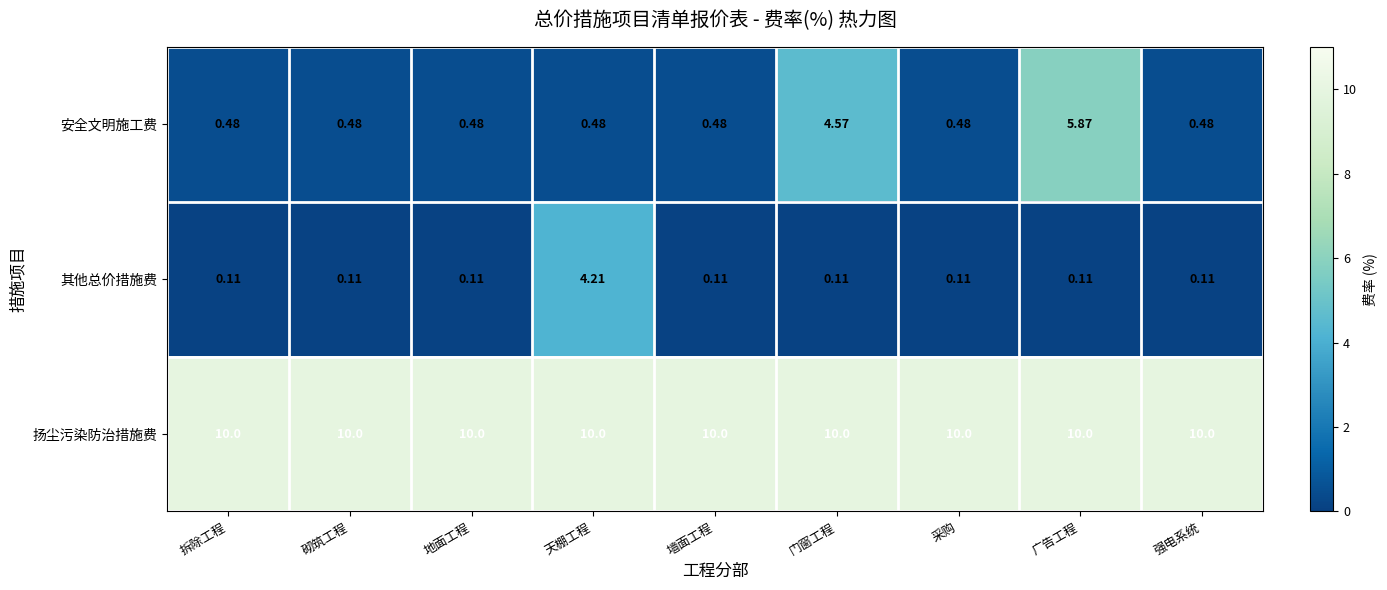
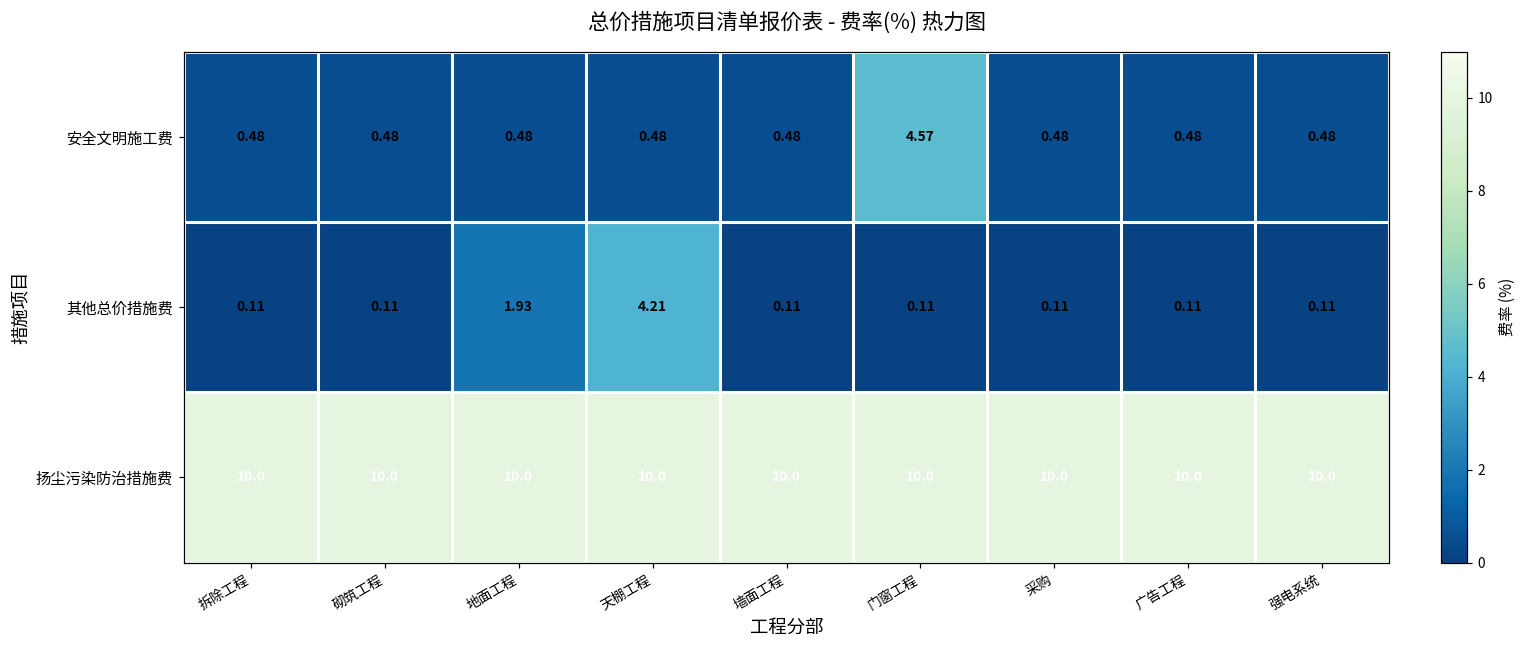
安全文明施工费, 广告工程: 5.87 -> 0.48
其他总价措施费, 地面工程: 0.11 -> 1.93
